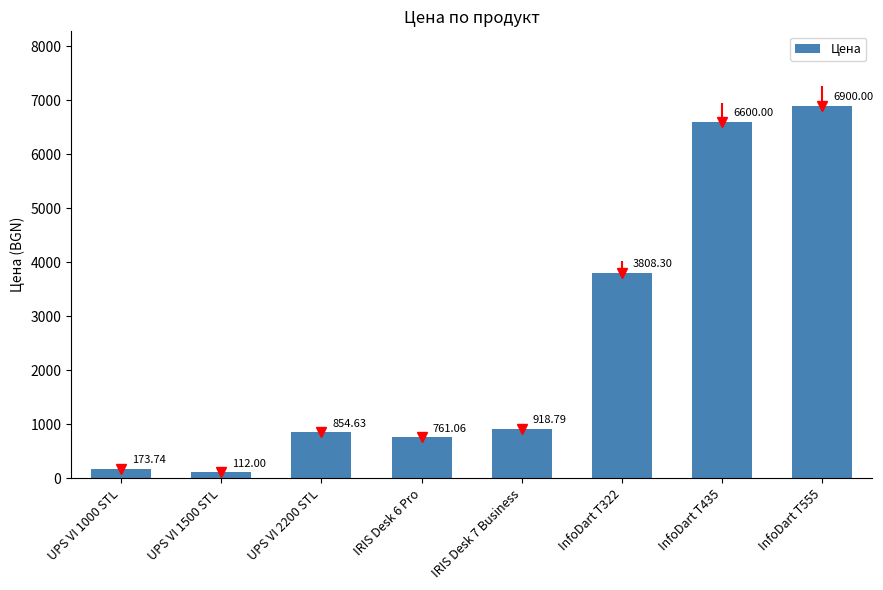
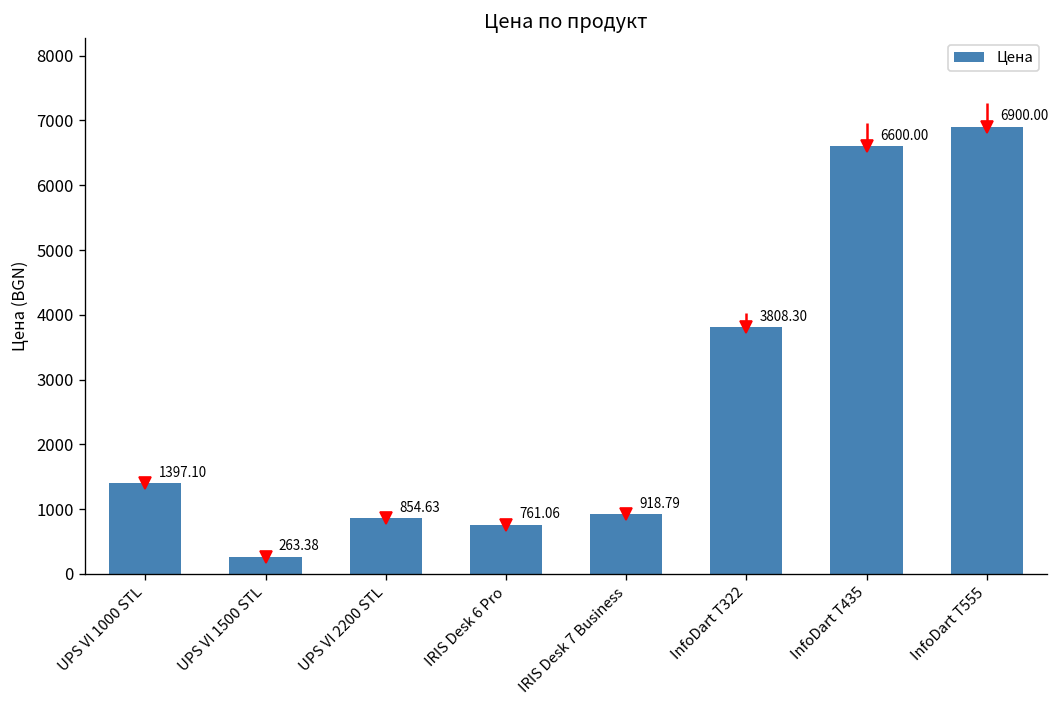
Цена, UPS VI 1000 STL: 173.74 -> 1397.10
Цена, UPS VI 1500 STL: 112.00 -> 263.38
